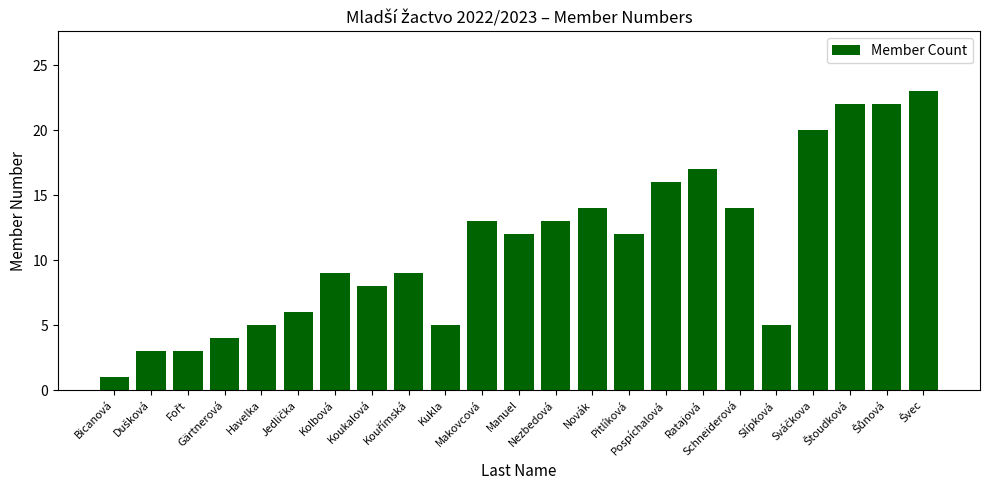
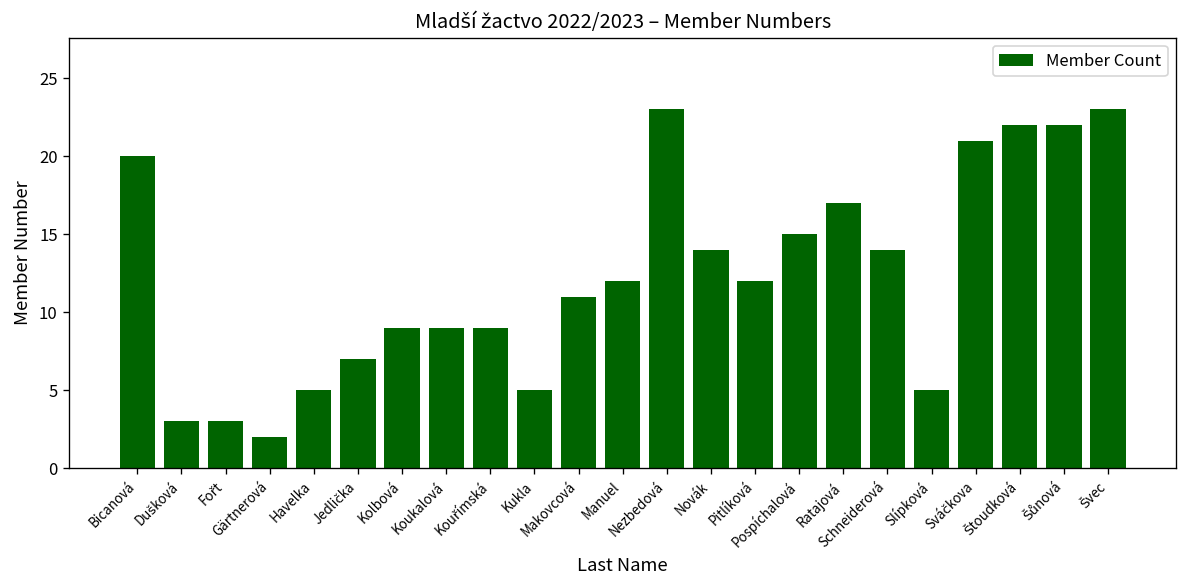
Bicanová: 1 -> 20
Gärtnerová: 4 -> 2
Jedlička: 6 -> 7
Koukalová: 8 -> 9
Makovcová: 13 -> 11
Nezbedová: 13 -> 23
Pospíchalová: 16 -> 15
Sváčkova: 20 -> 21
